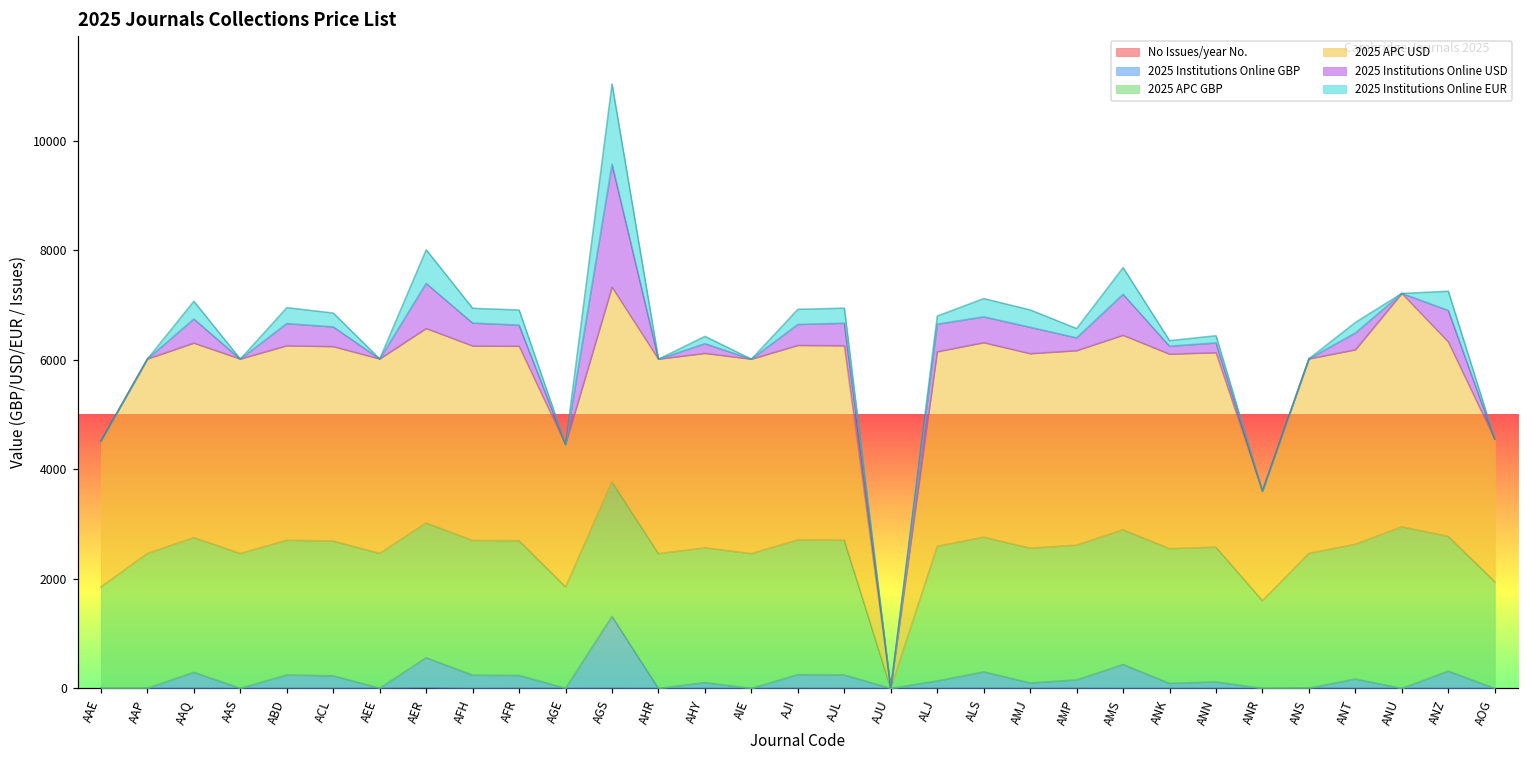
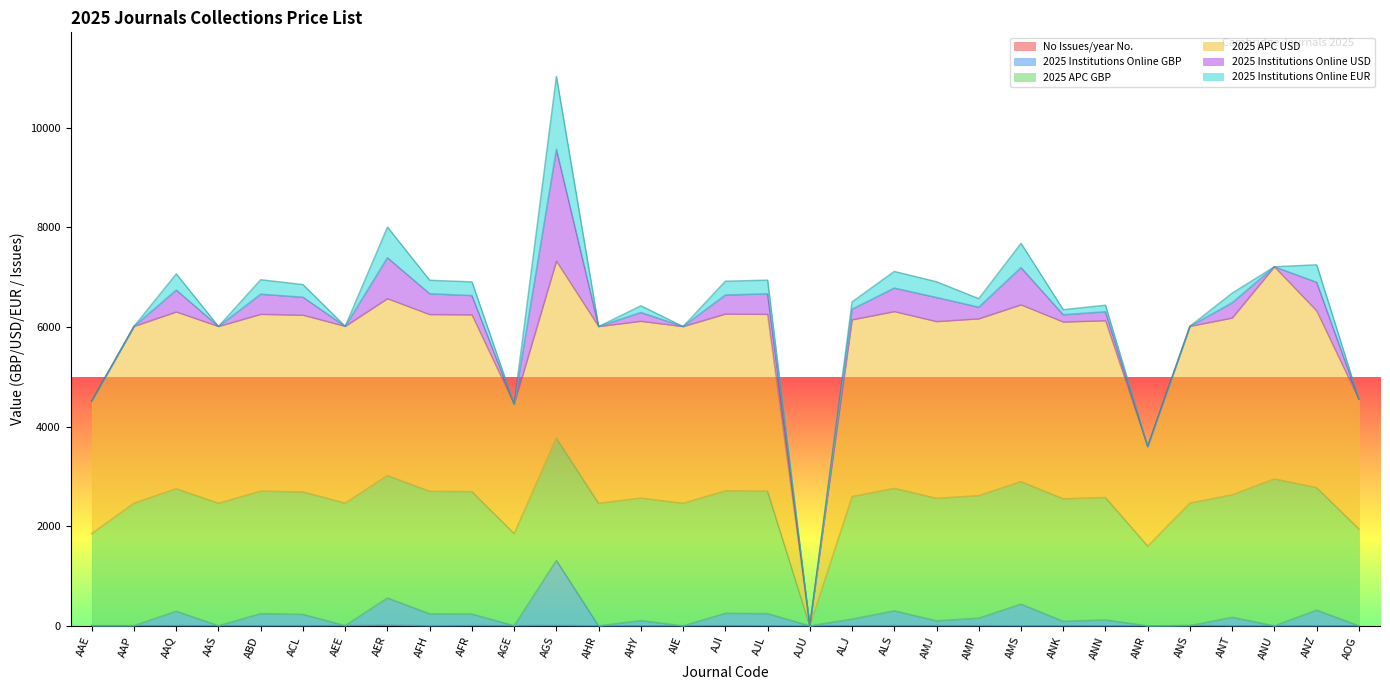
2025 Institutions Online USD, ALJ: 500 -> 200
